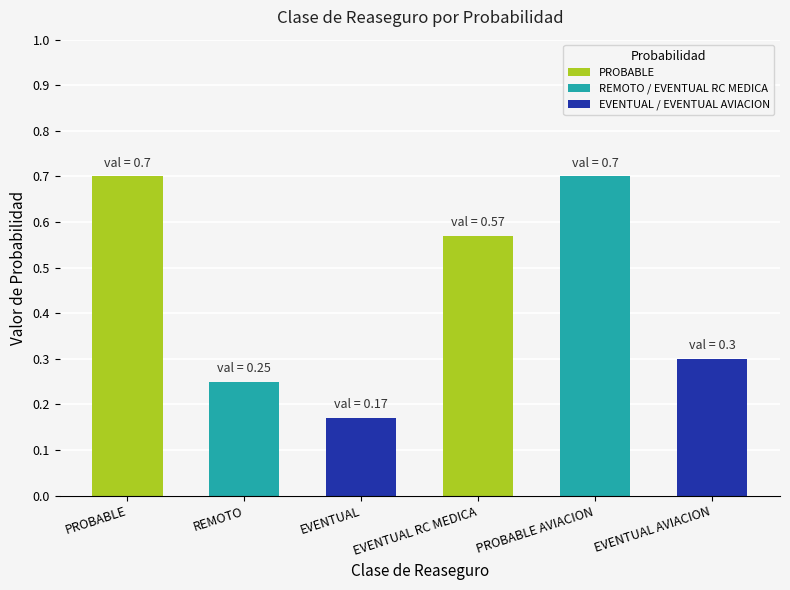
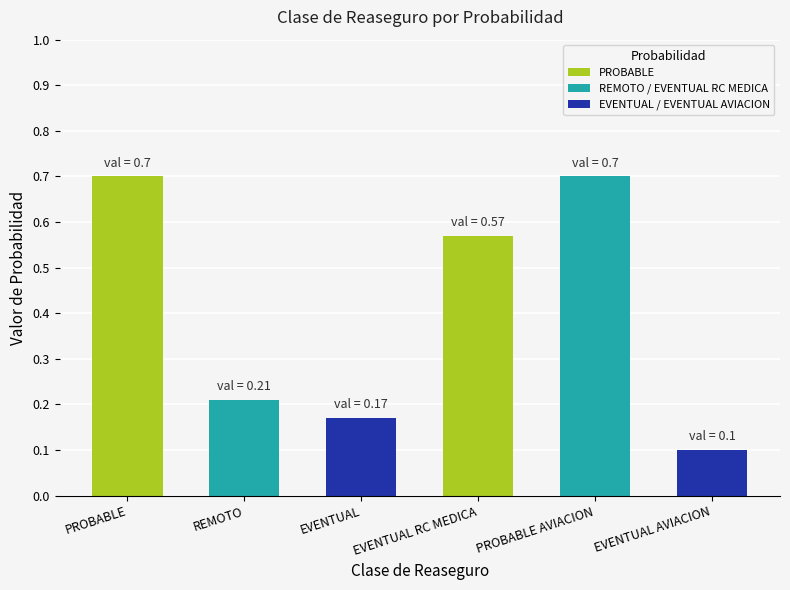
REMOTO: 0.25 -> 0.21
EVENTUAL AVIACION: 0.3 -> 0.1
